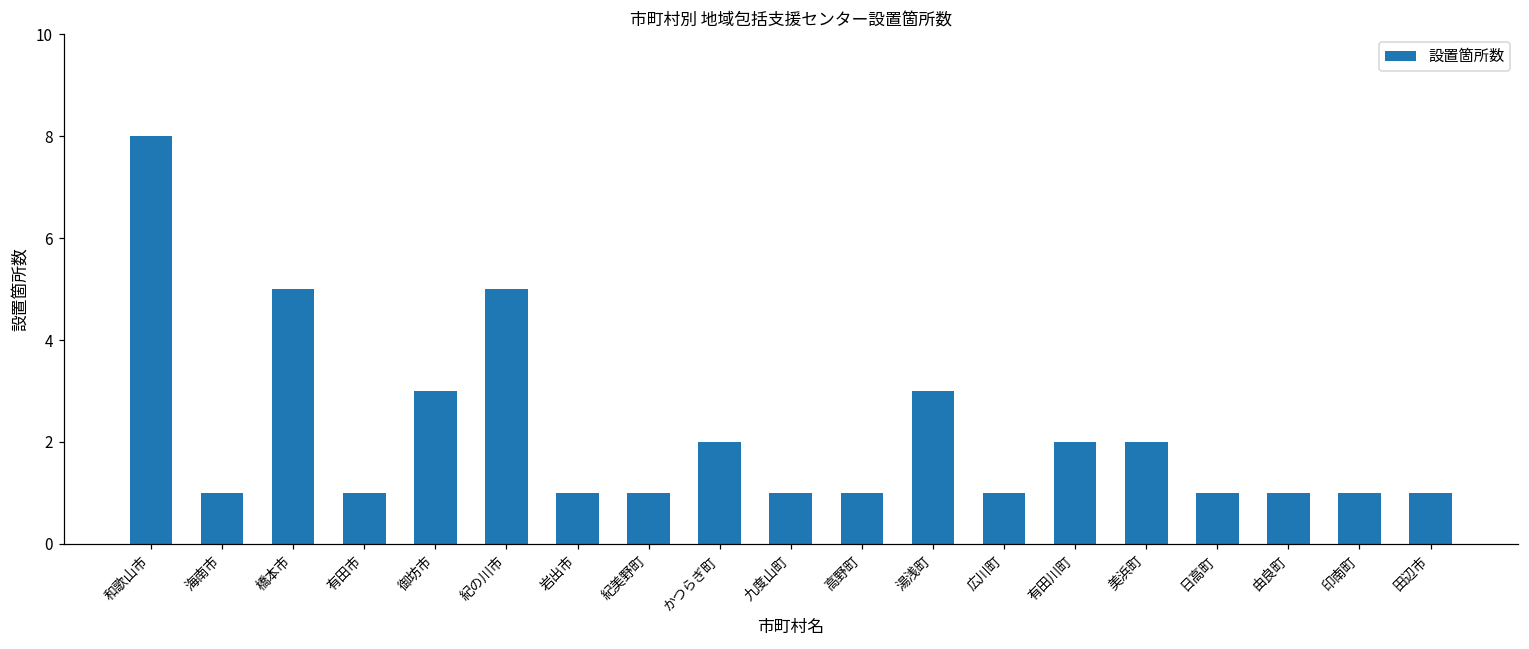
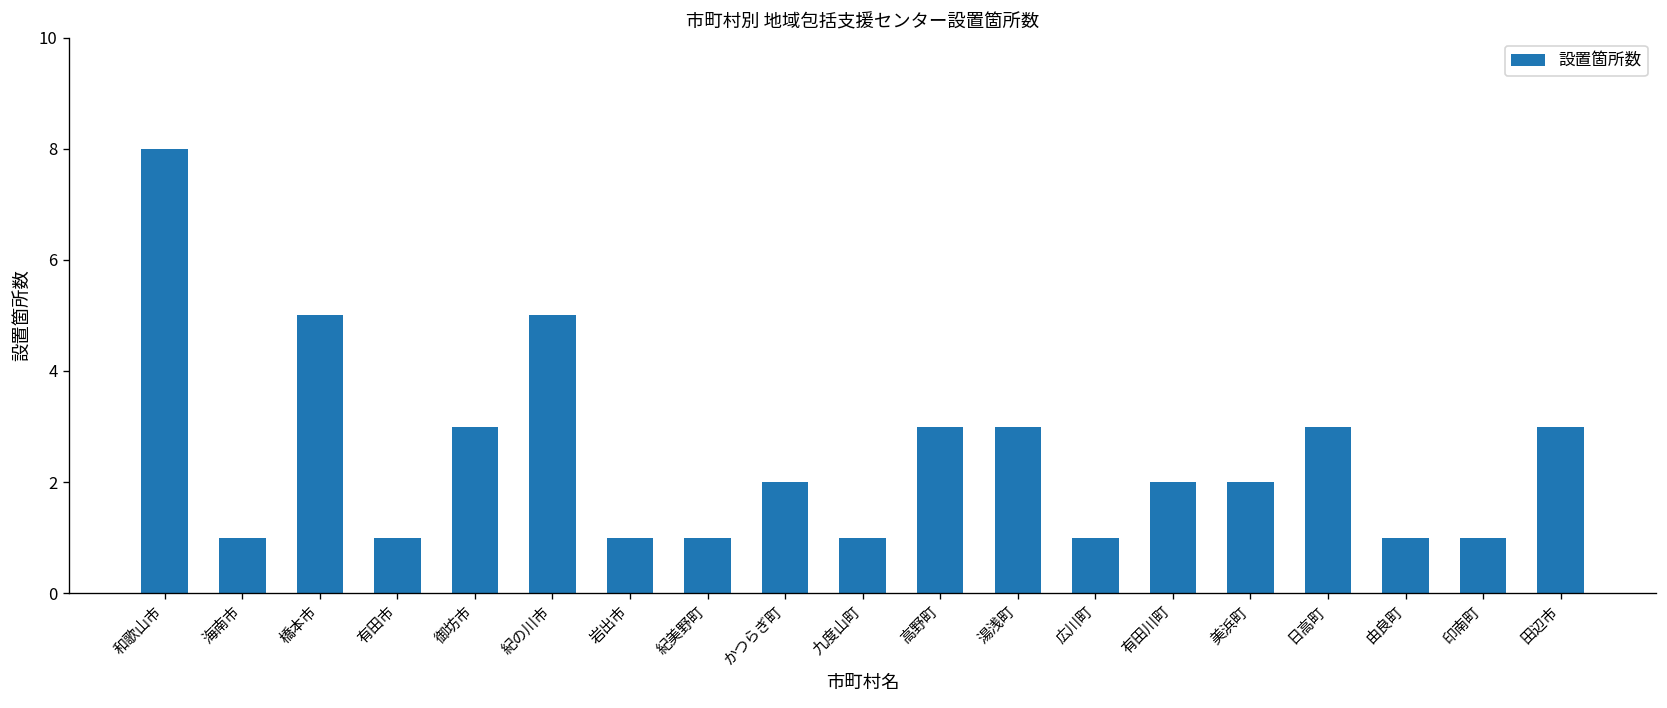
高野町: 1 -> 3
日高町: 1 -> 3
田辺市: 1 -> 3
